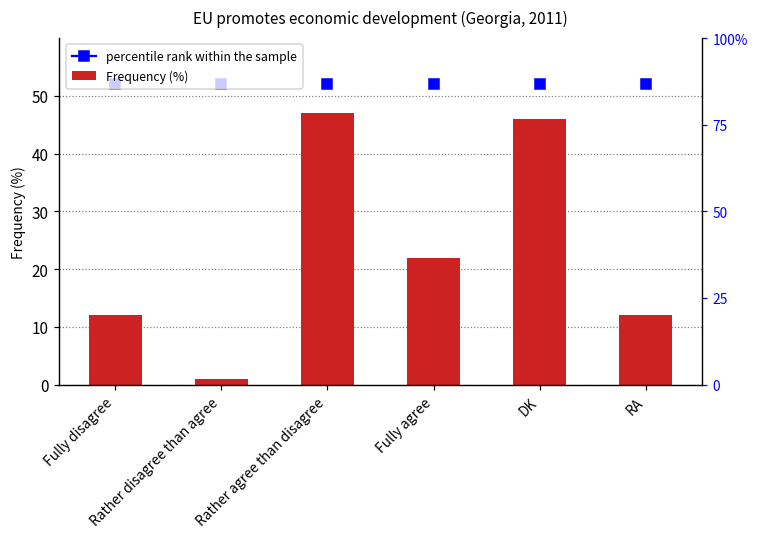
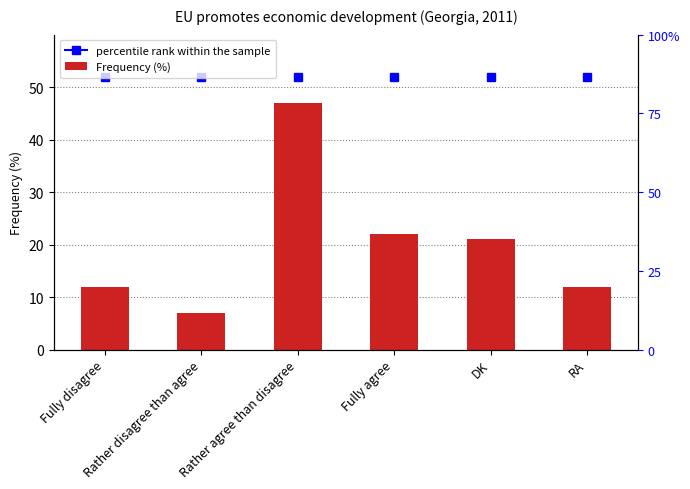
Frequency (%), Rather disagree than agree: 1 -> 7
Frequency (%), DK: 46 -> 21
